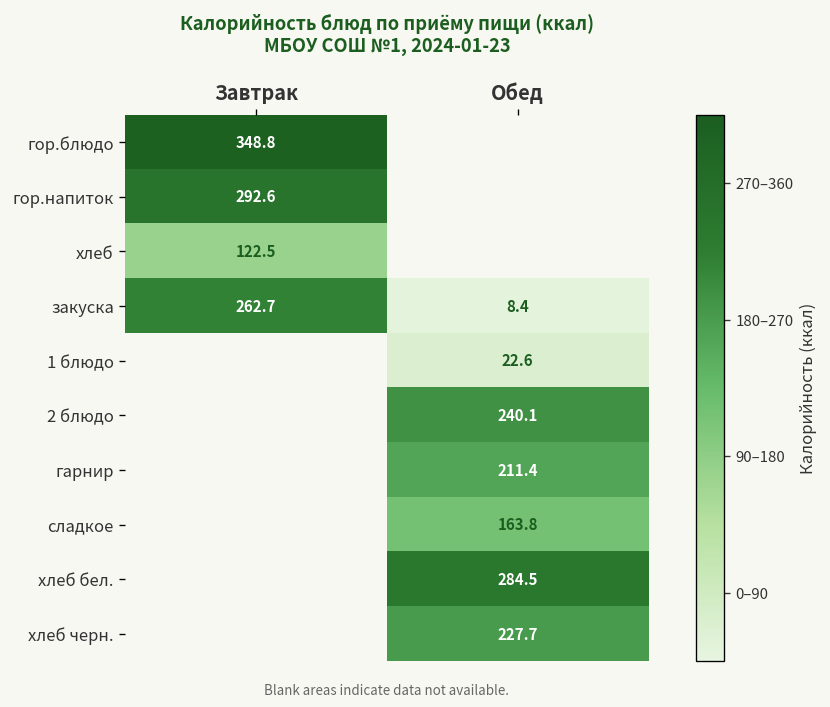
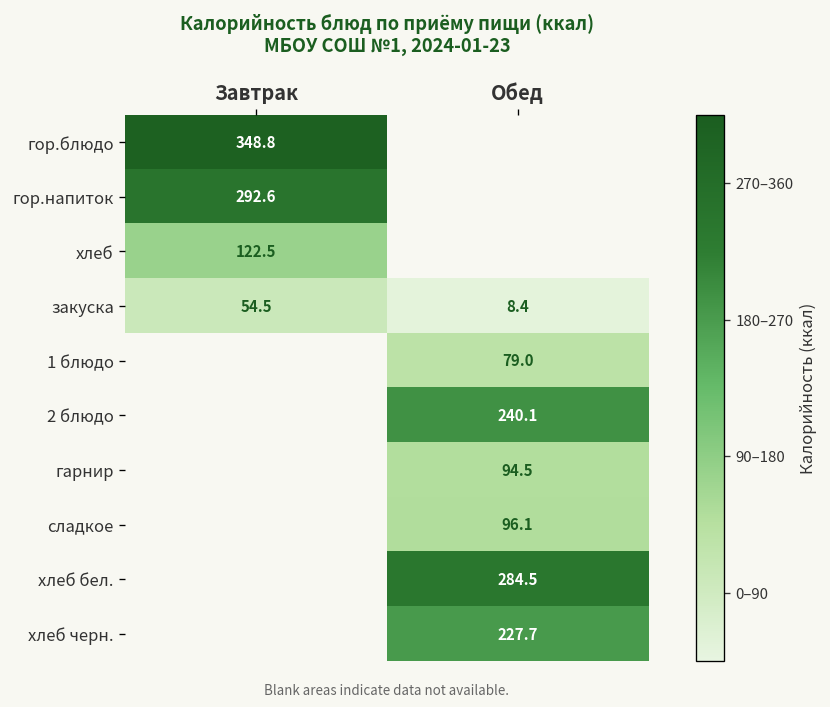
закуска, Завтрак: 262.7 -> 54.5
1 блюдо, Обед: 22.6 -> 79.0
гарнир, Обед: 211.4 -> 94.5
сладкое, Обед: 163.8 -> 96.1
